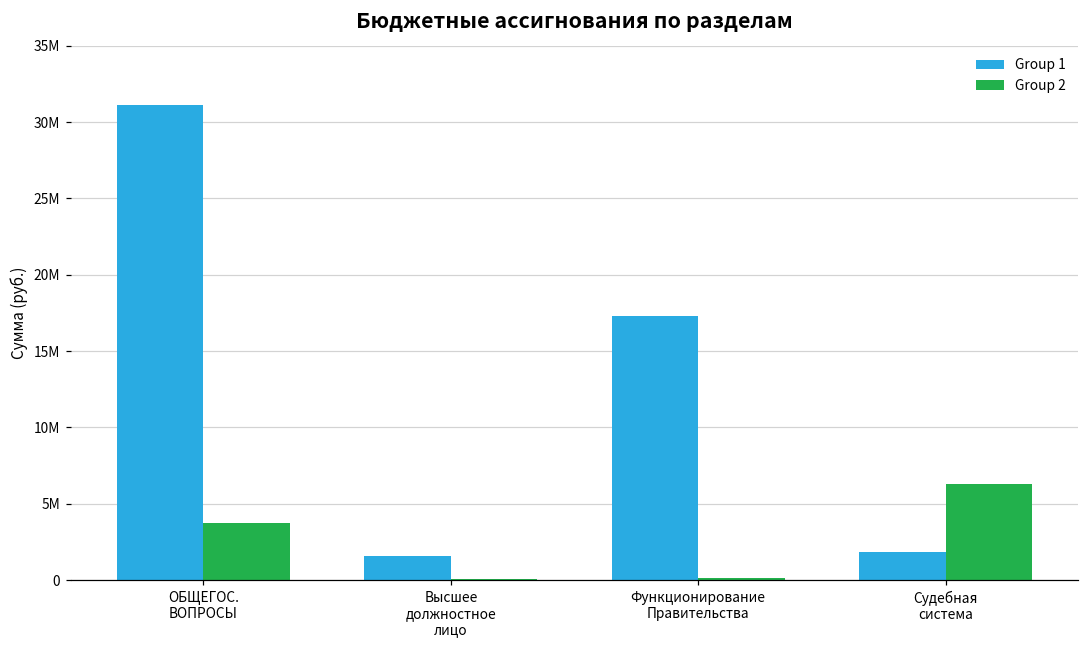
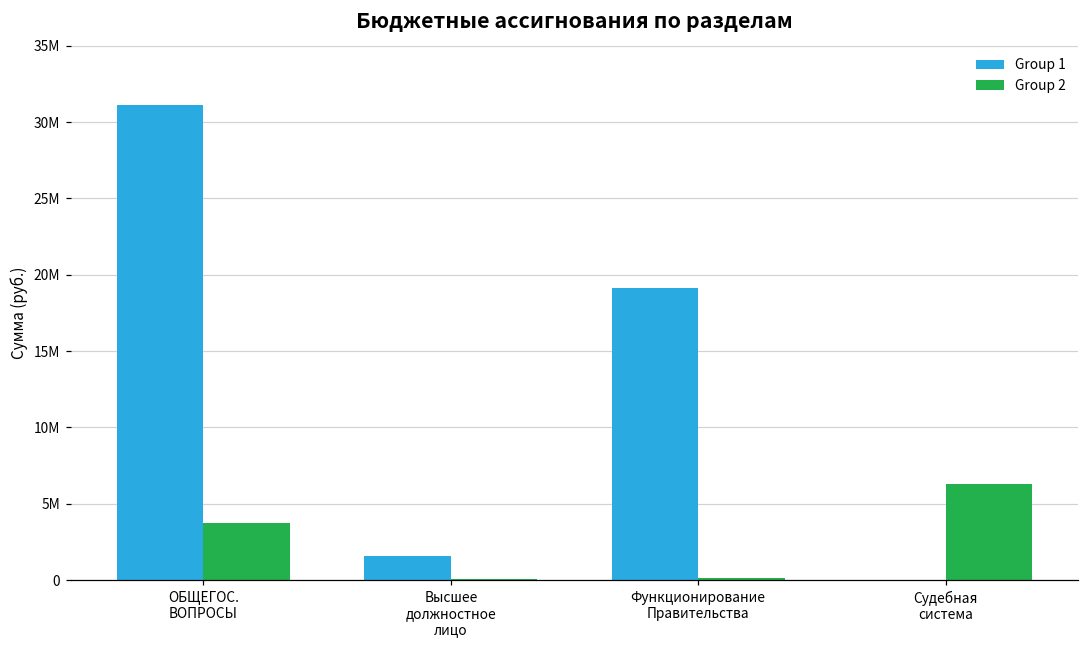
Group 1, Функционирование Правительства: 17300000 -> 19100000
Group 1, Судебная система: 1900000 -> 0
